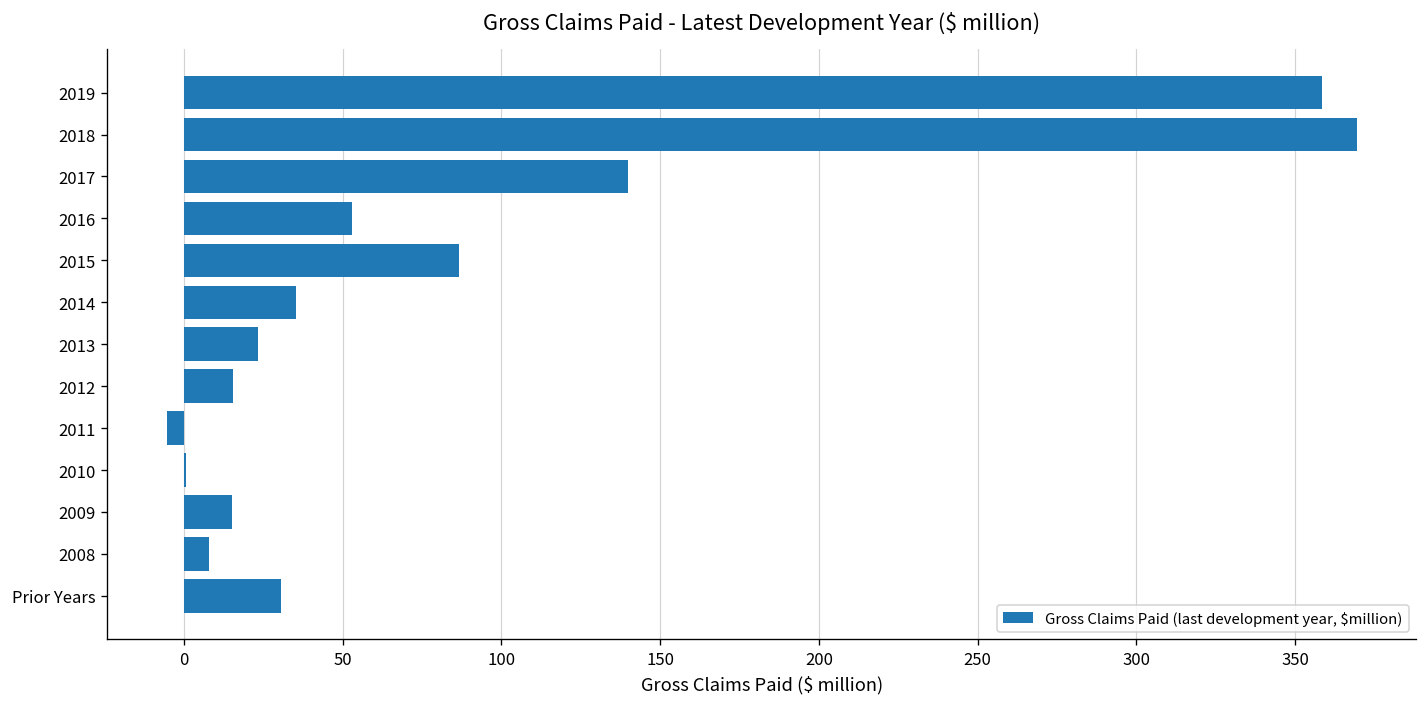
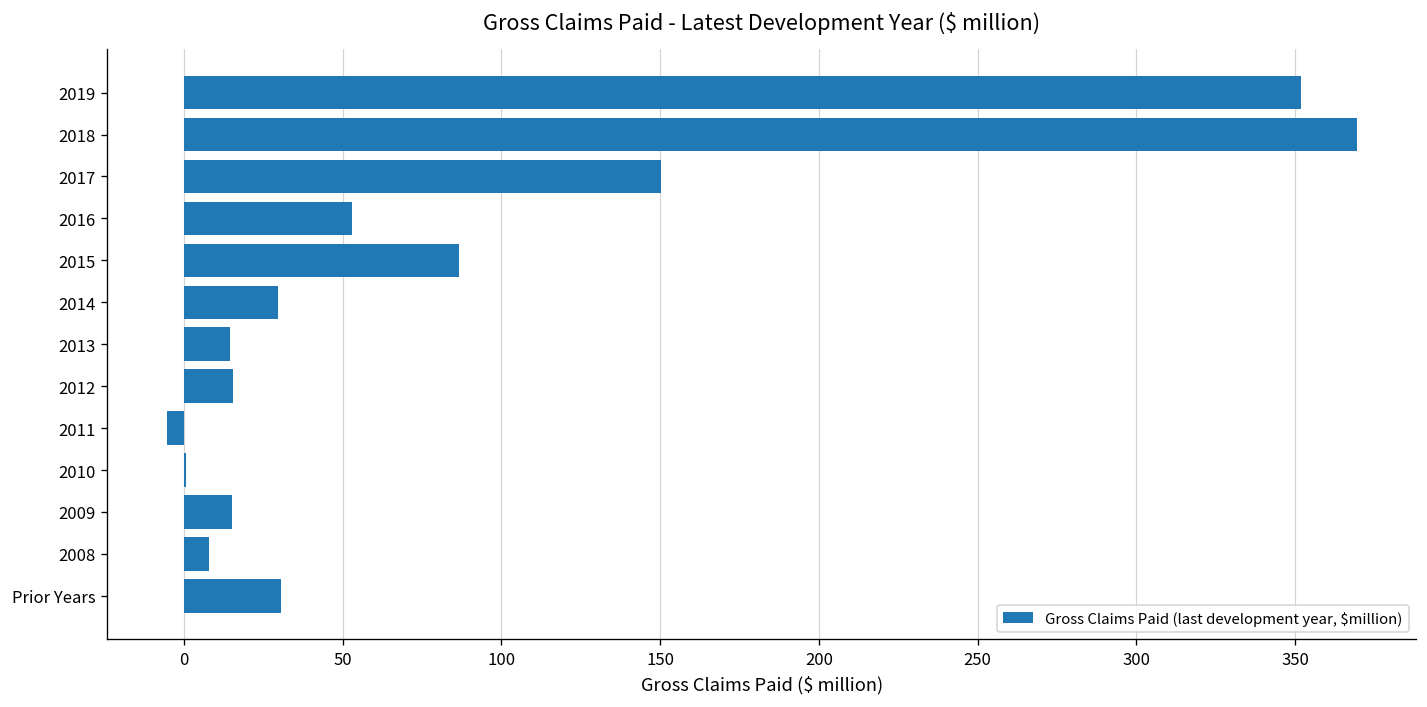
2019: 359 -> 352
2017: 140 -> 150
2014: 35 -> 30
2013: 23 -> 15
